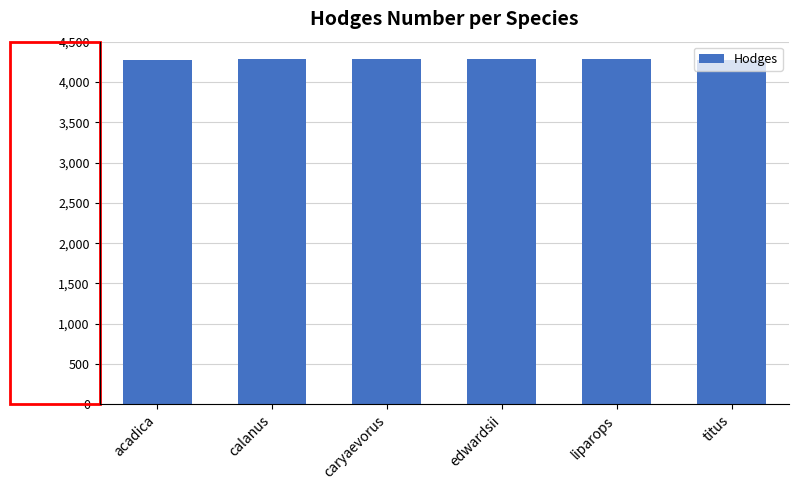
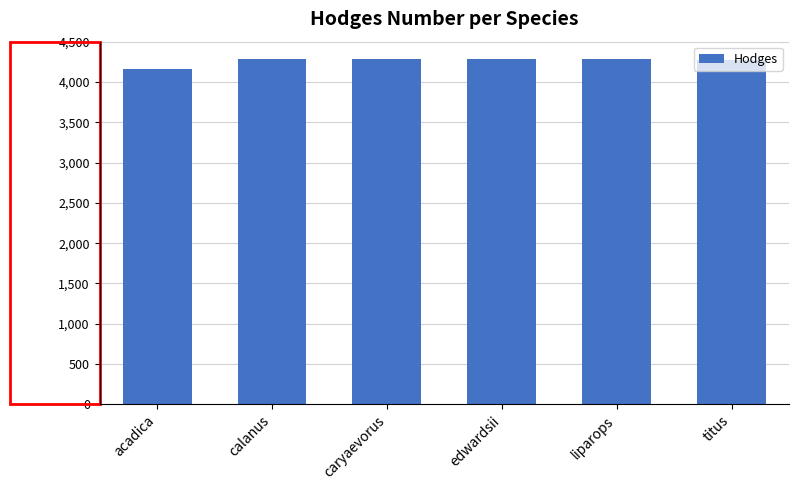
acadica: 4,300 -> 4,200
